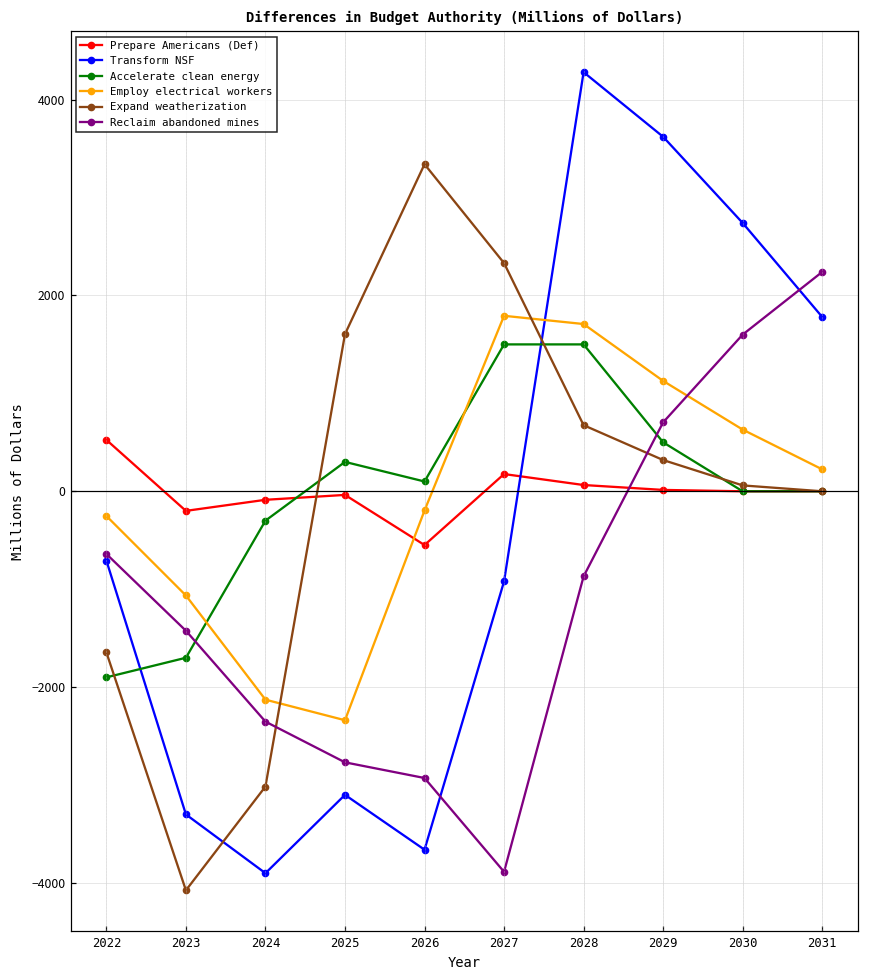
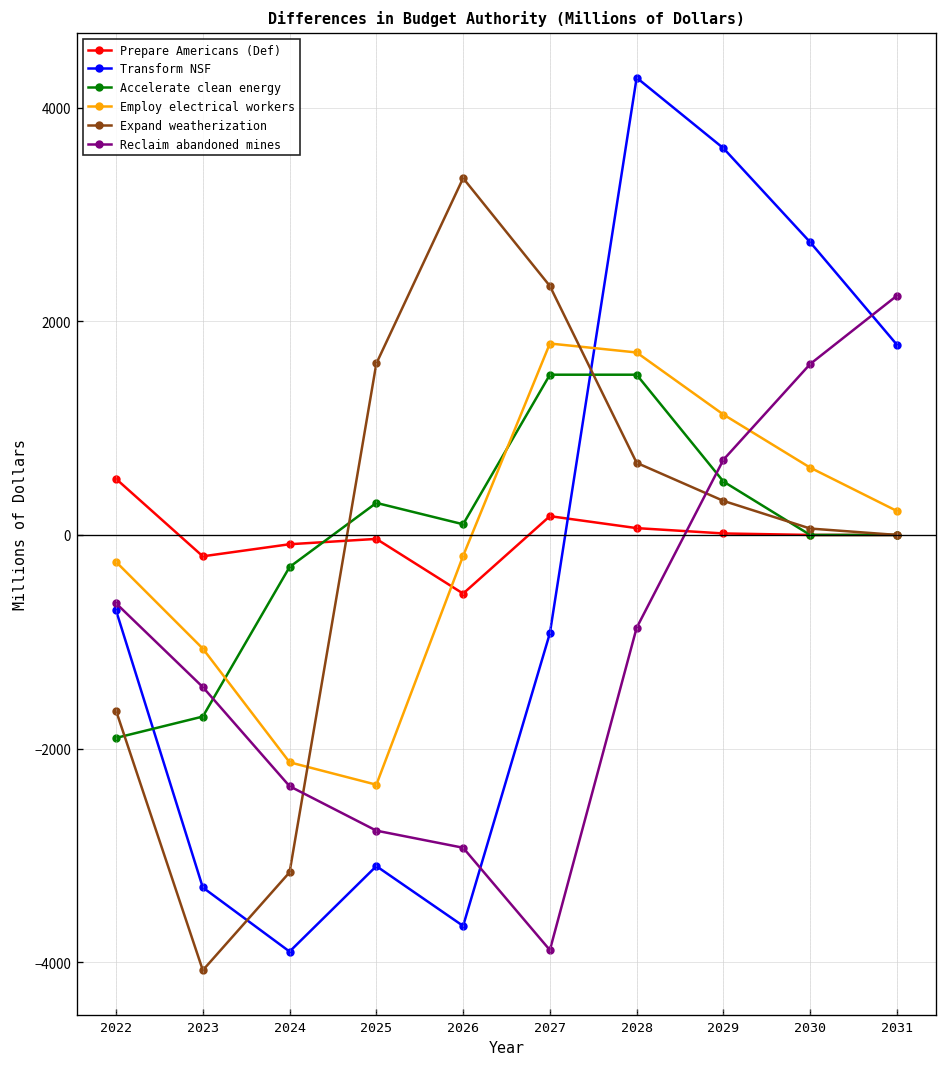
Expand weatherization, 2024: -3000 -> -3200
